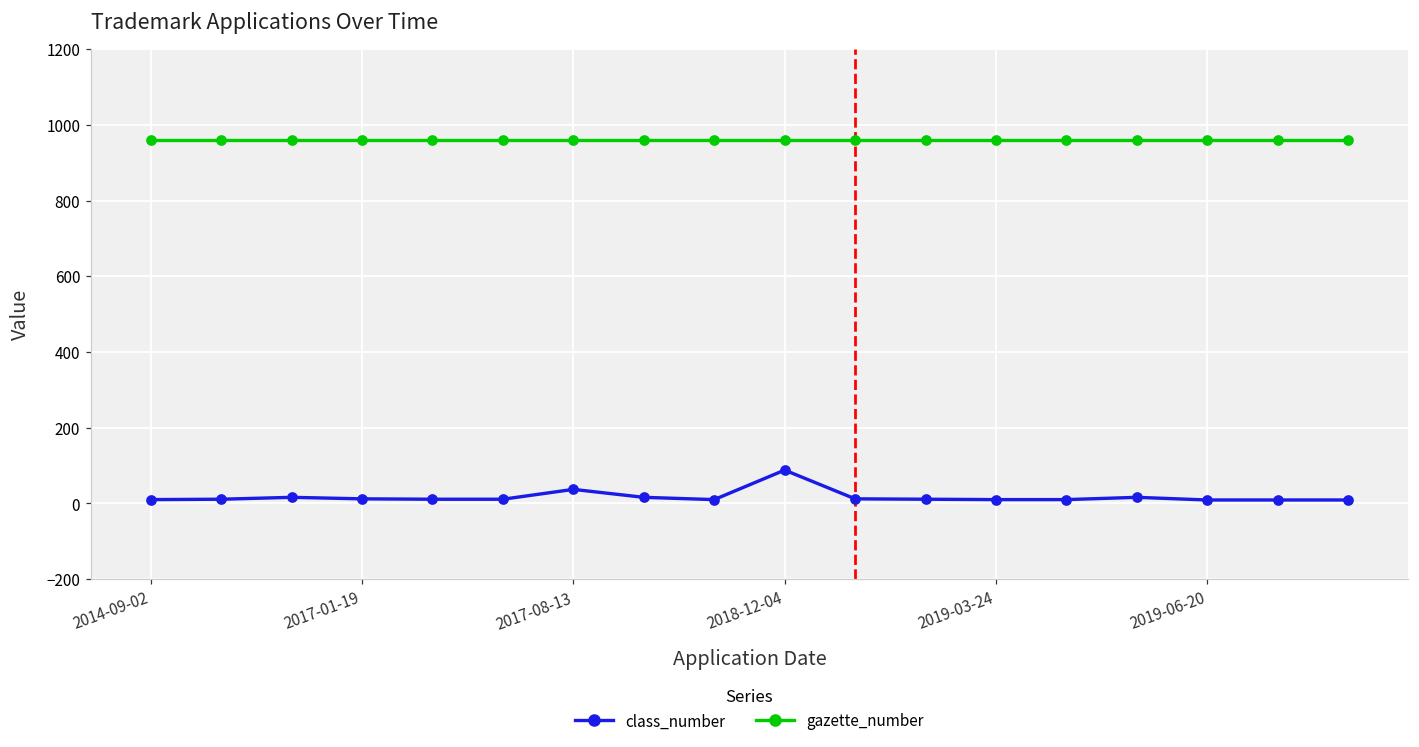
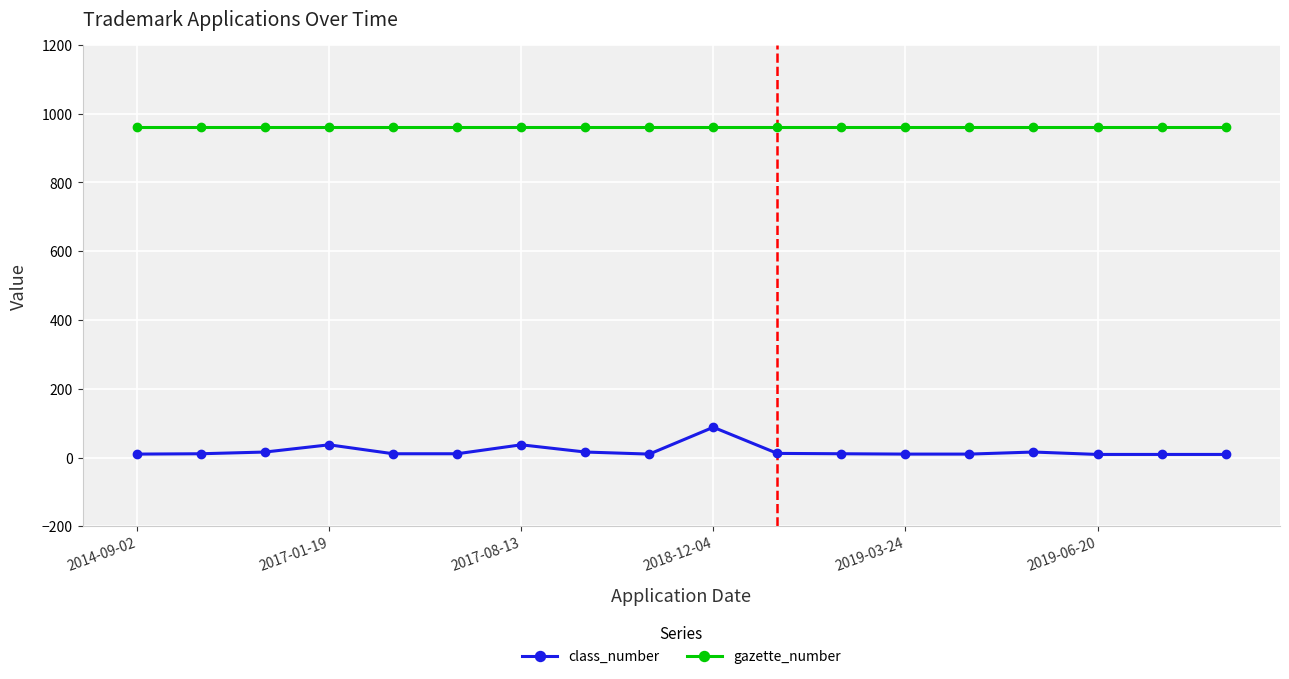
class_number, 2017-01-19: 10 -> 40
